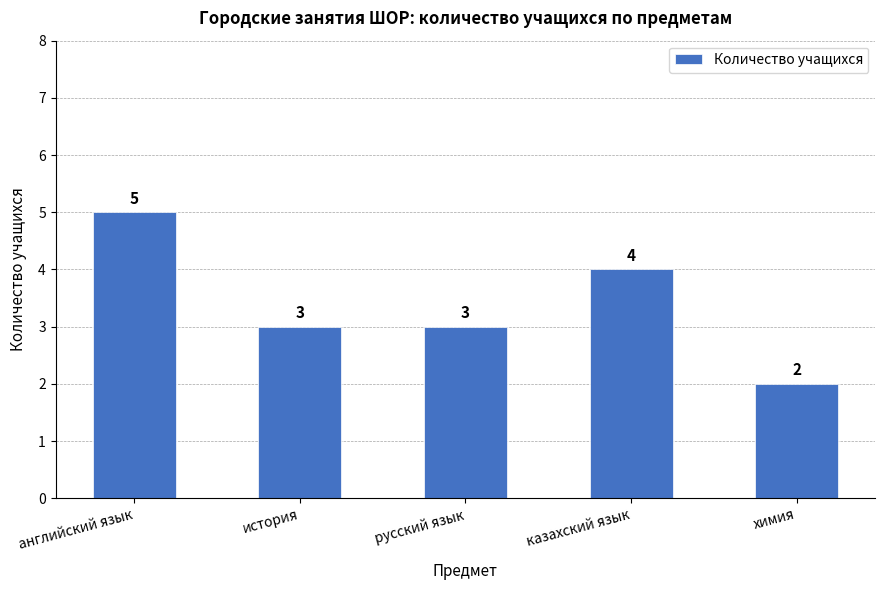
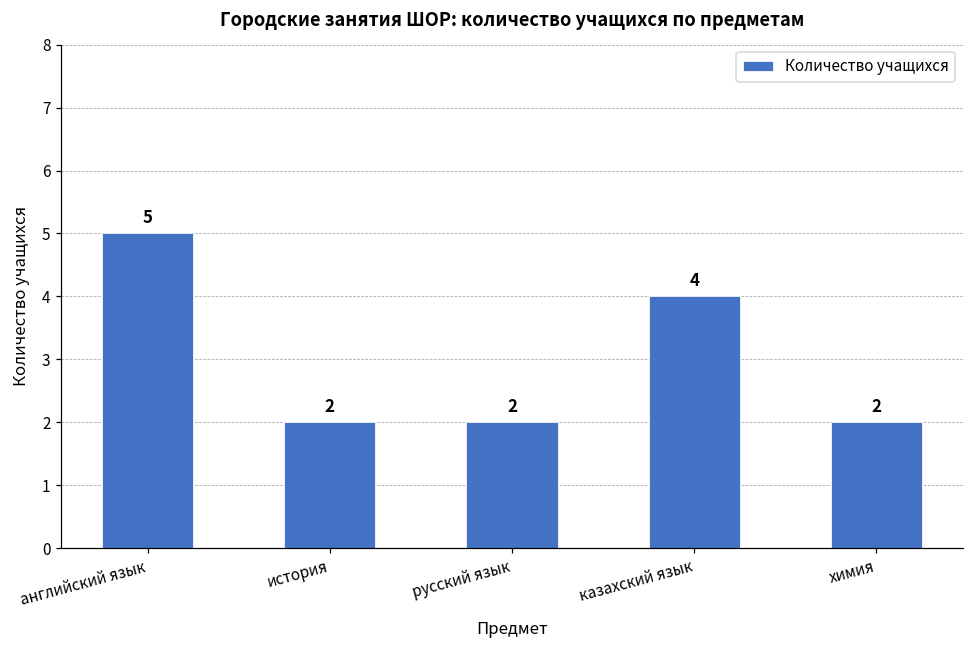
история: 3 -> 2
русский язык: 3 -> 2
